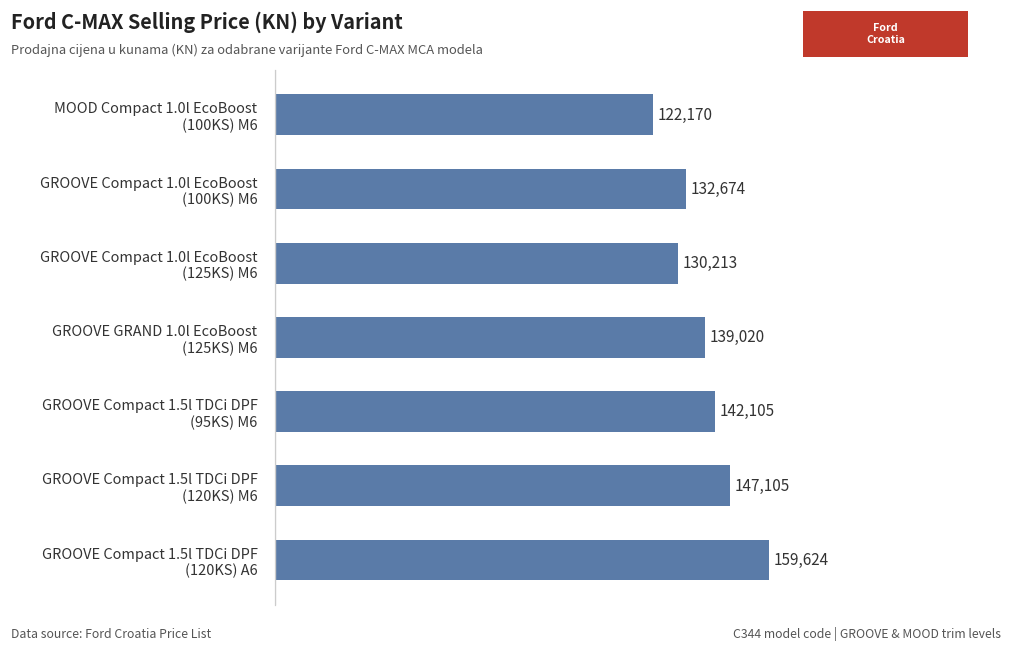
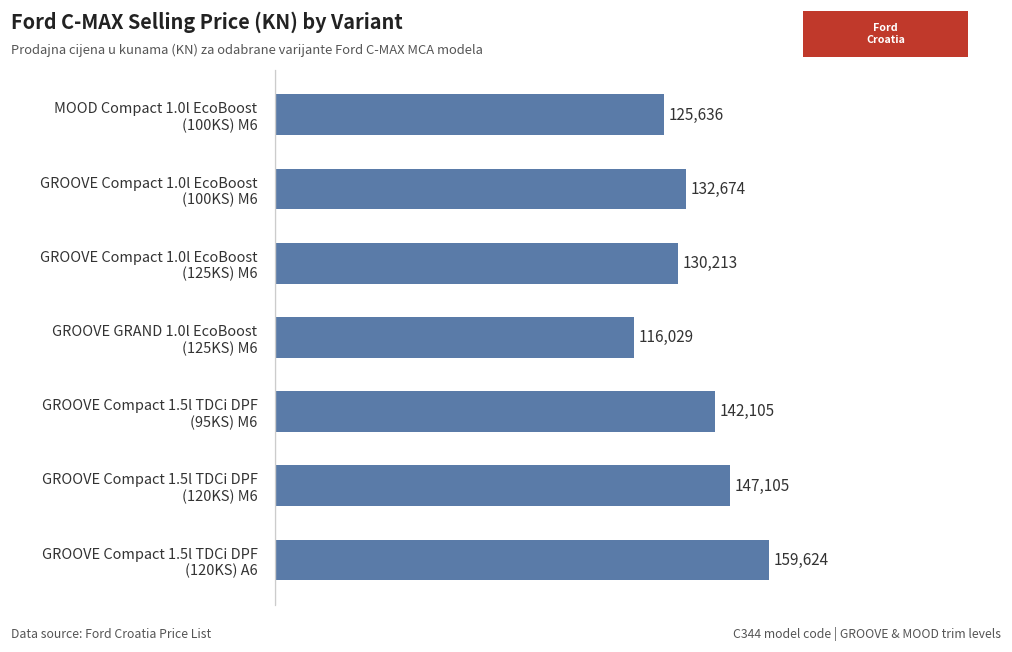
MOOD Compact 1.0l EcoBoost (100KS) M6: 122,170 -> 125,636
GROOVE GRAND 1.0l EcoBoost (125KS) M6: 139,020 -> 116,029
